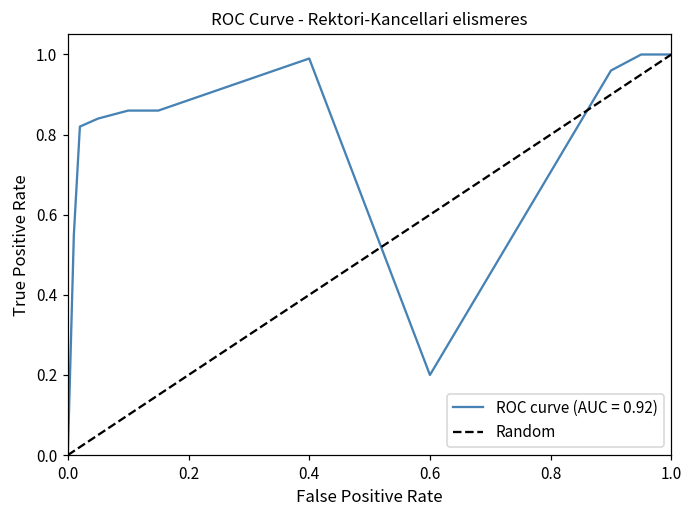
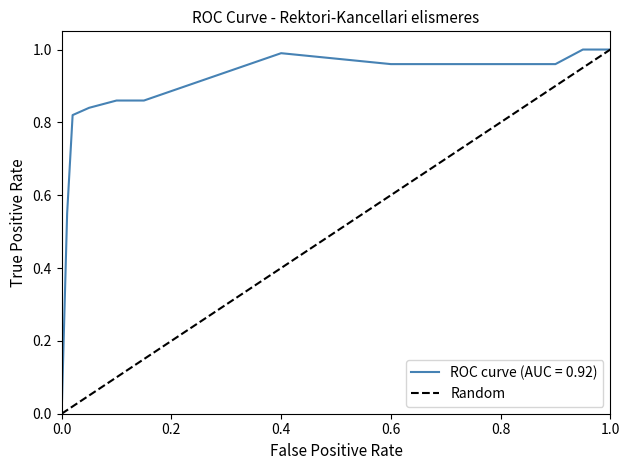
ROC curve (AUC = 0.92), 0.6: 0.20 -> 0.96
